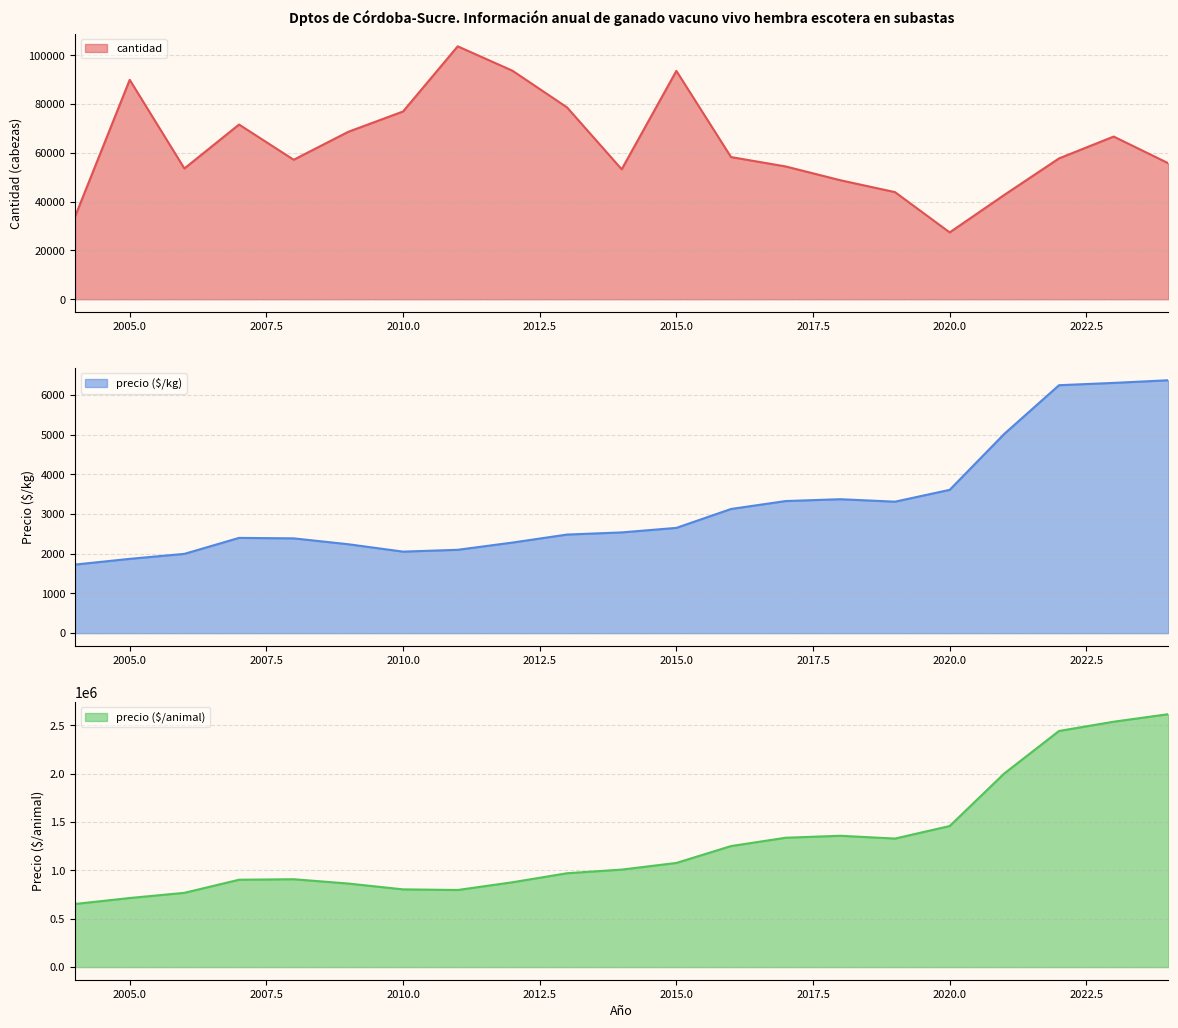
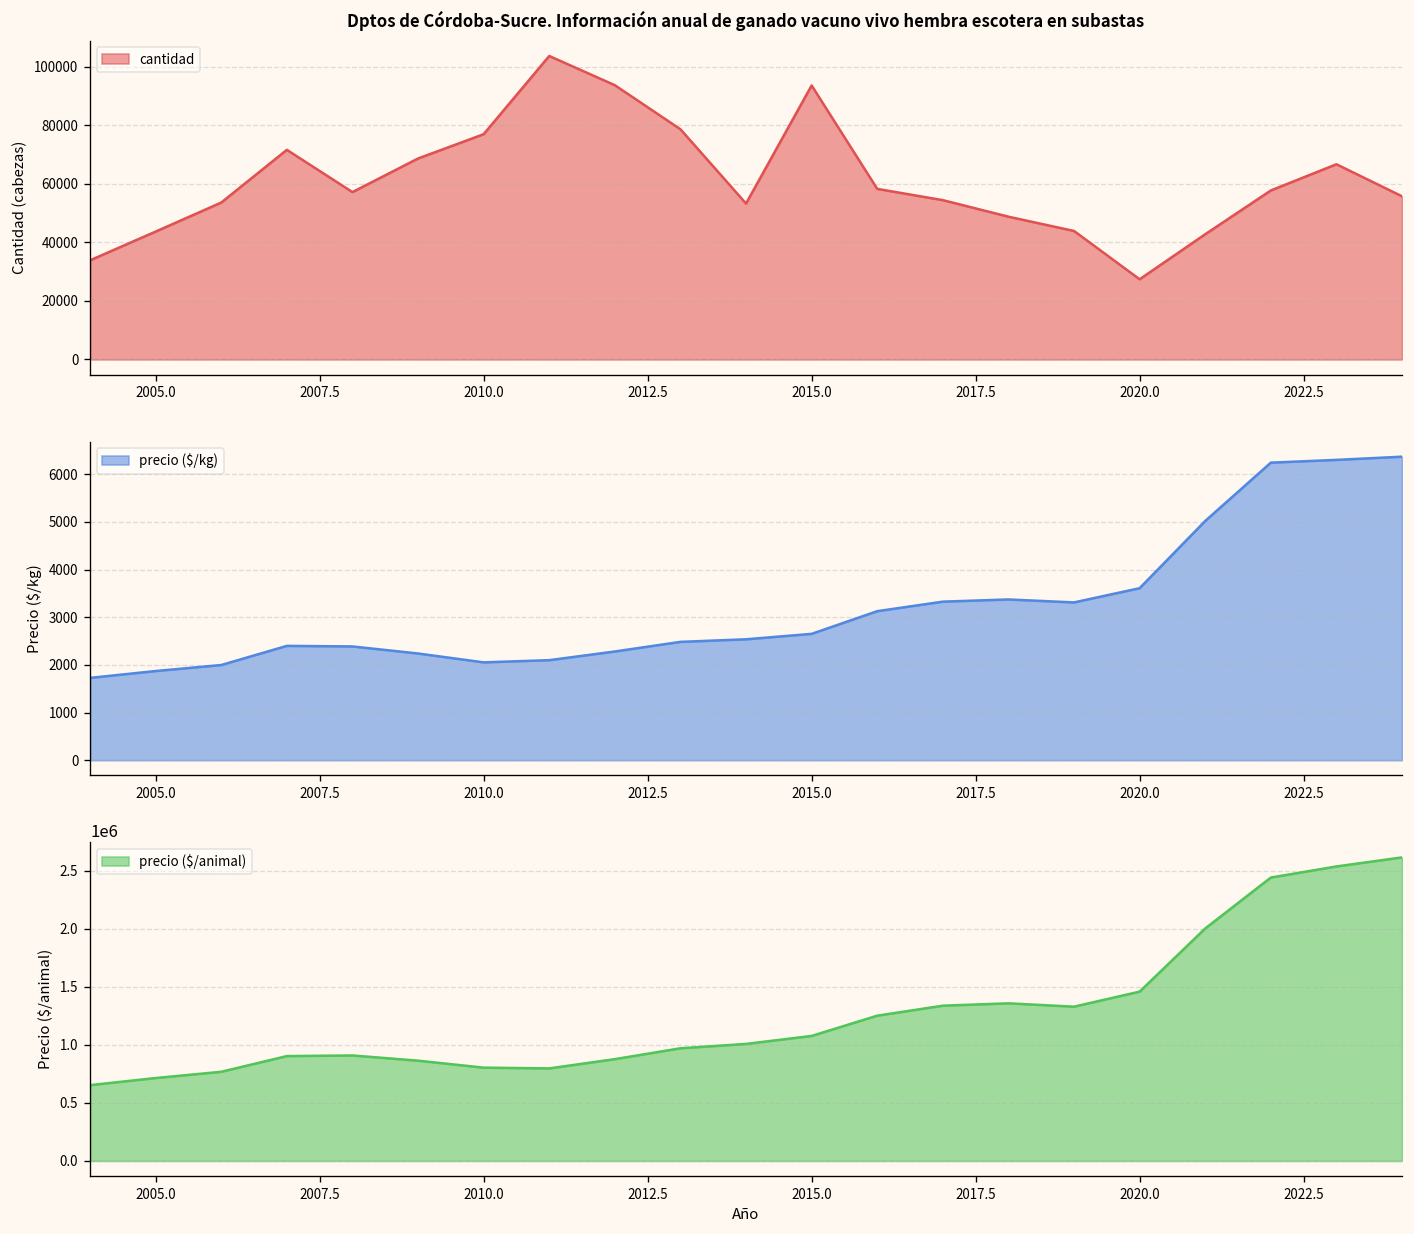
Dptos de Córdoba-Sucre. Información anual de ganado vacuno vivo hembra escotera en subastas, 2005.0: 90000 -> 44000
